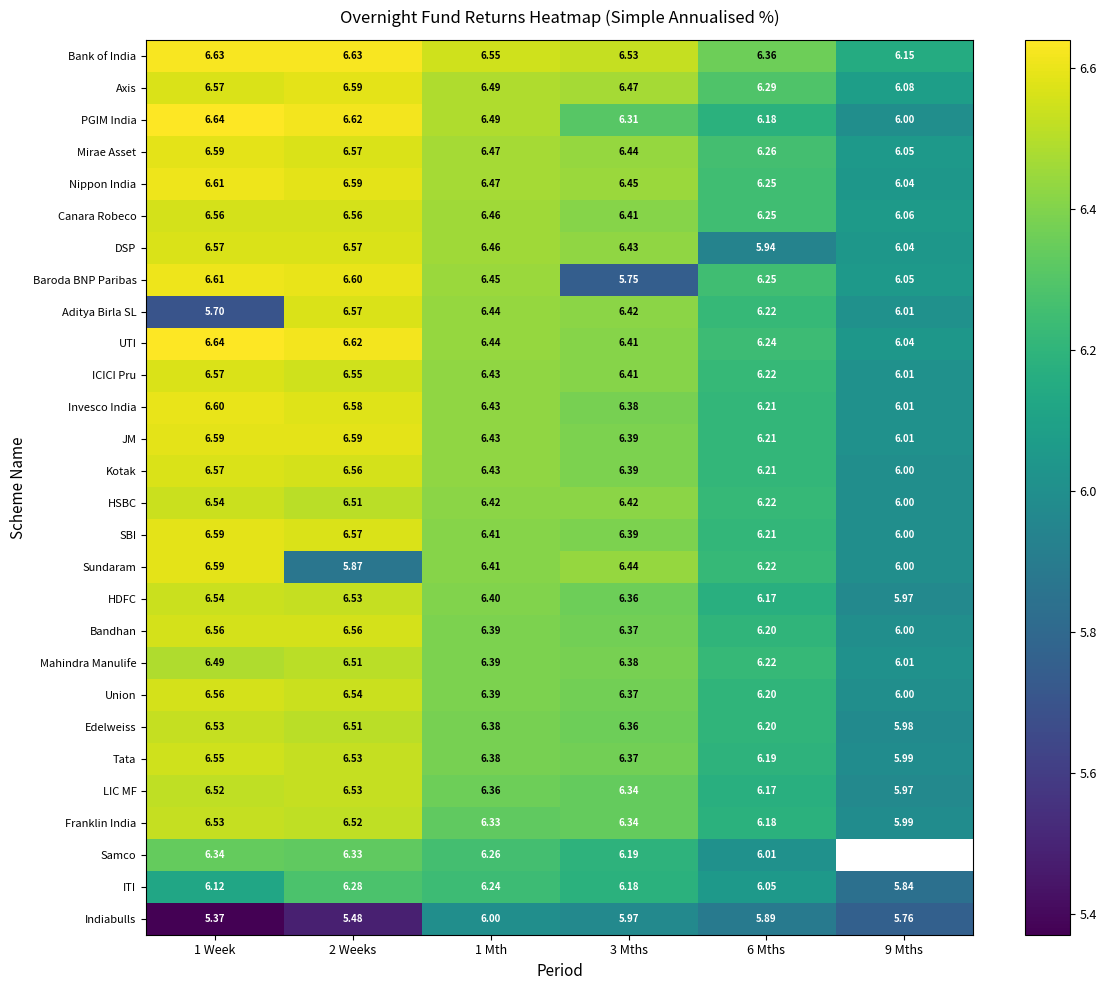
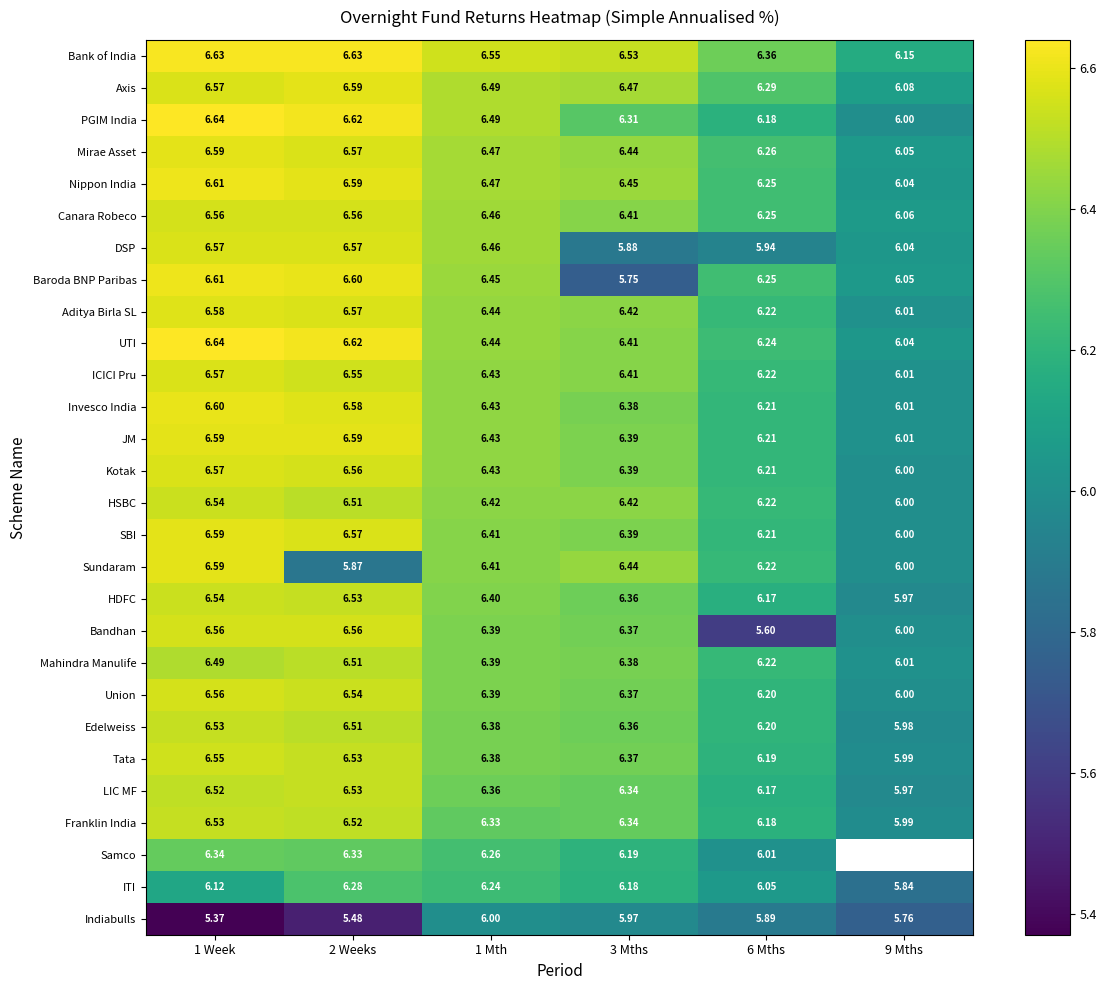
DSP, 3 Mths: 6.43 -> 5.88
Aditya Birla SL, 1 Week: 5.70 -> 6.58
Bandhan, 6 Mths: 6.20 -> 5.60
